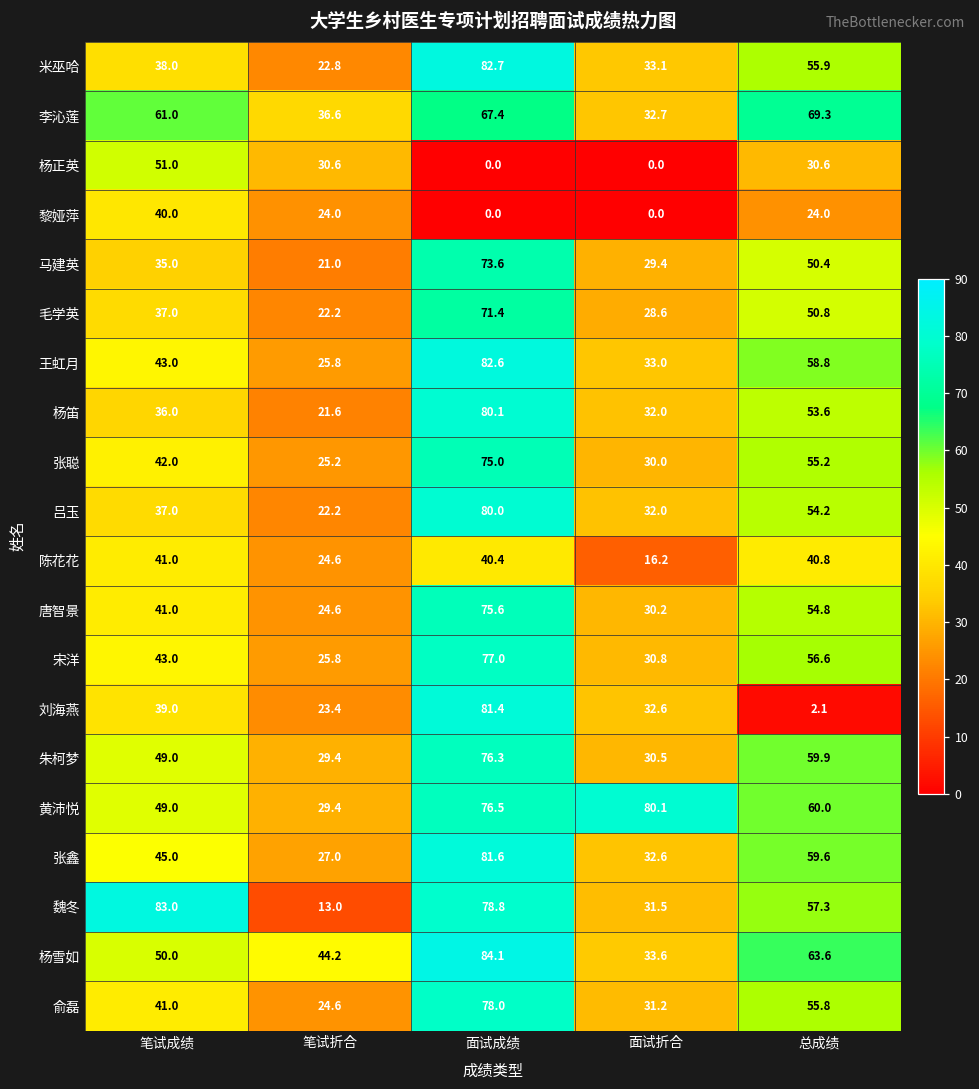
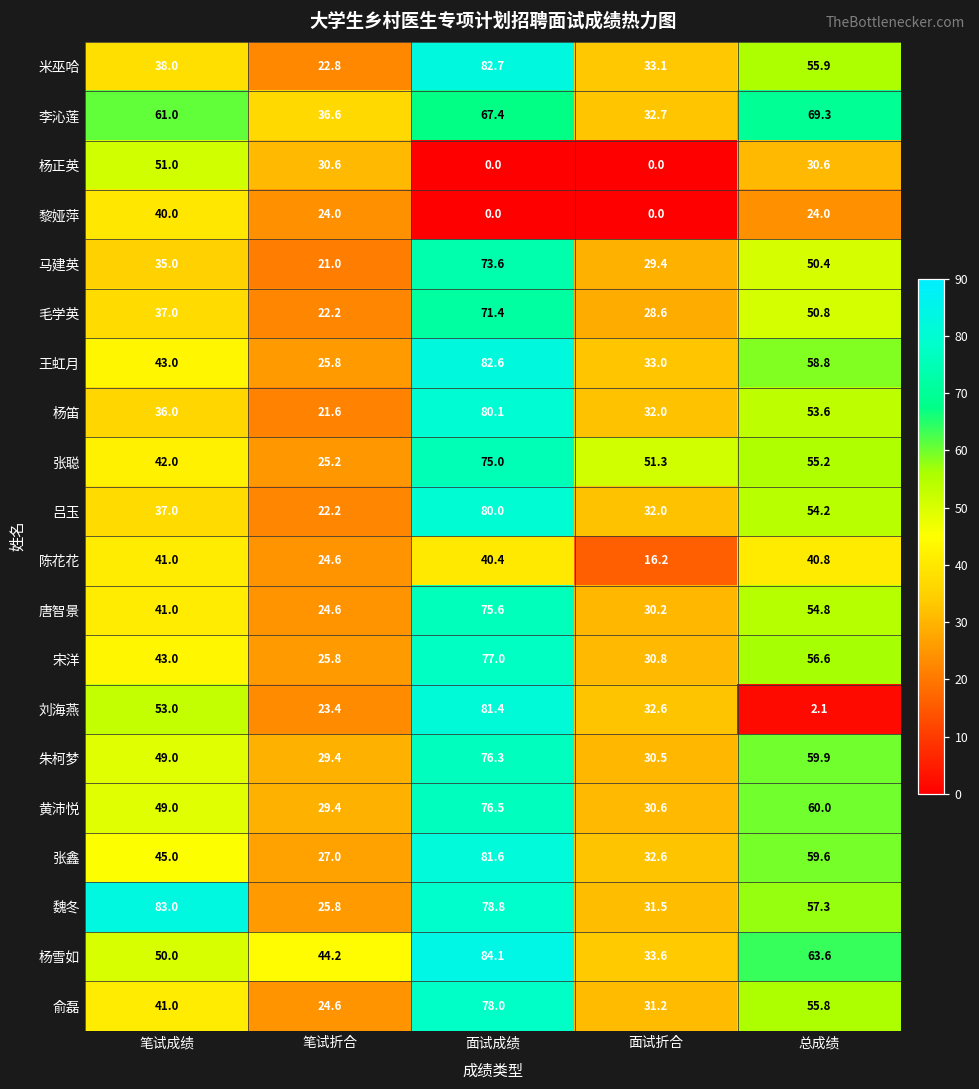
张聪, 面试折合: 30.0 -> 51.3
刘海燕, 笔试成绩: 39.0 -> 53.0
黄沛悦, 面试折合: 80.1 -> 30.6
魏冬, 笔试折合: 13.0 -> 25.8
